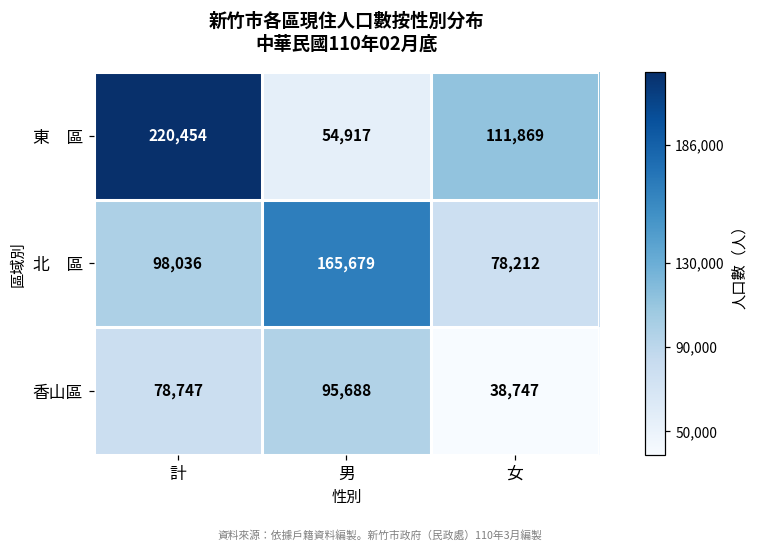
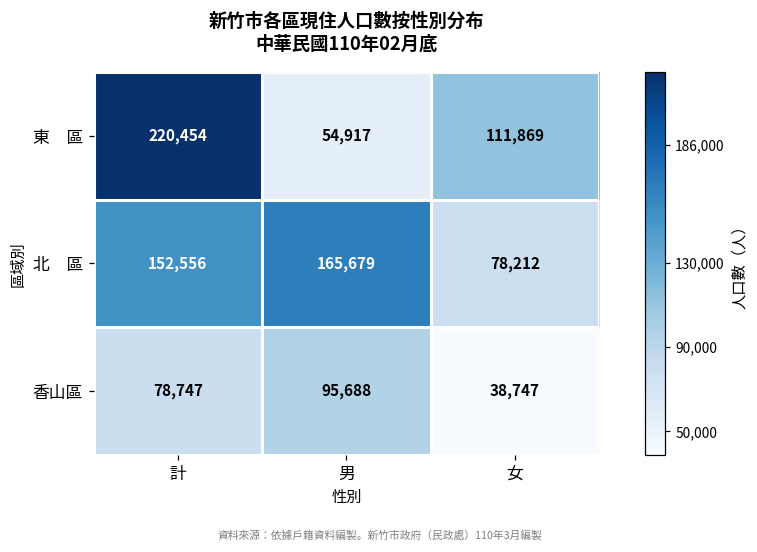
北 區, 計: 98,036 -> 152,556
